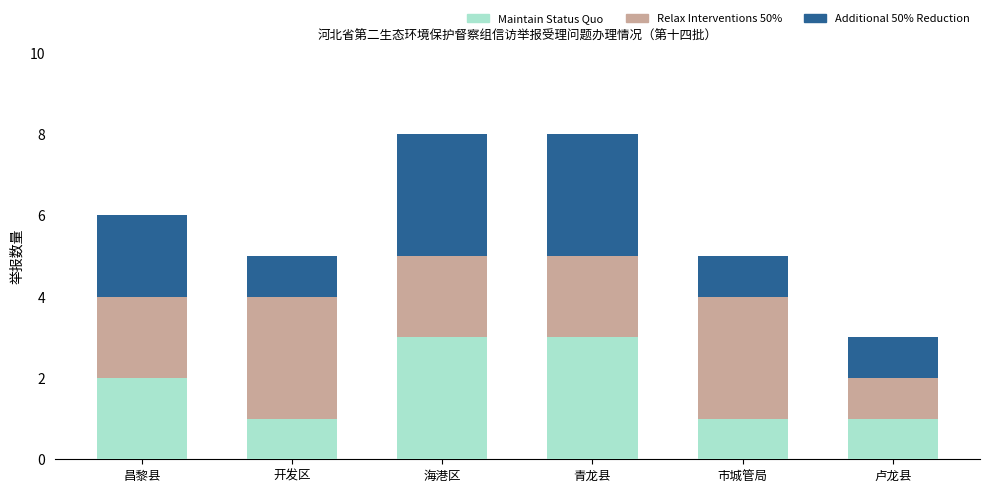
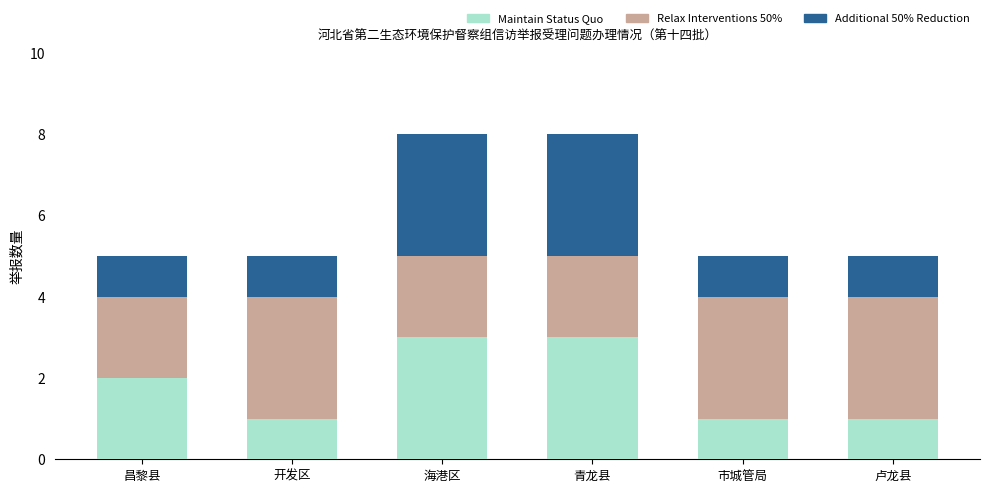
Additional 50% Reduction, 昌黎县: 2 -> 1
Relax Interventions 50%, 卢龙县: 1 -> 3
